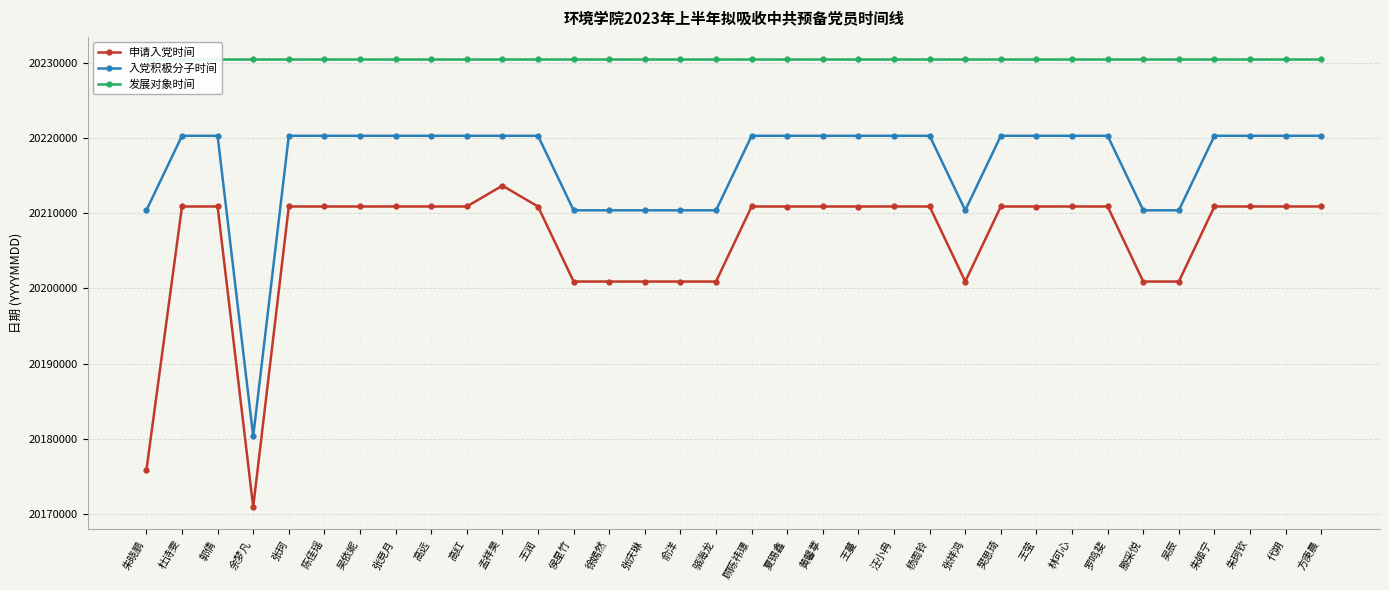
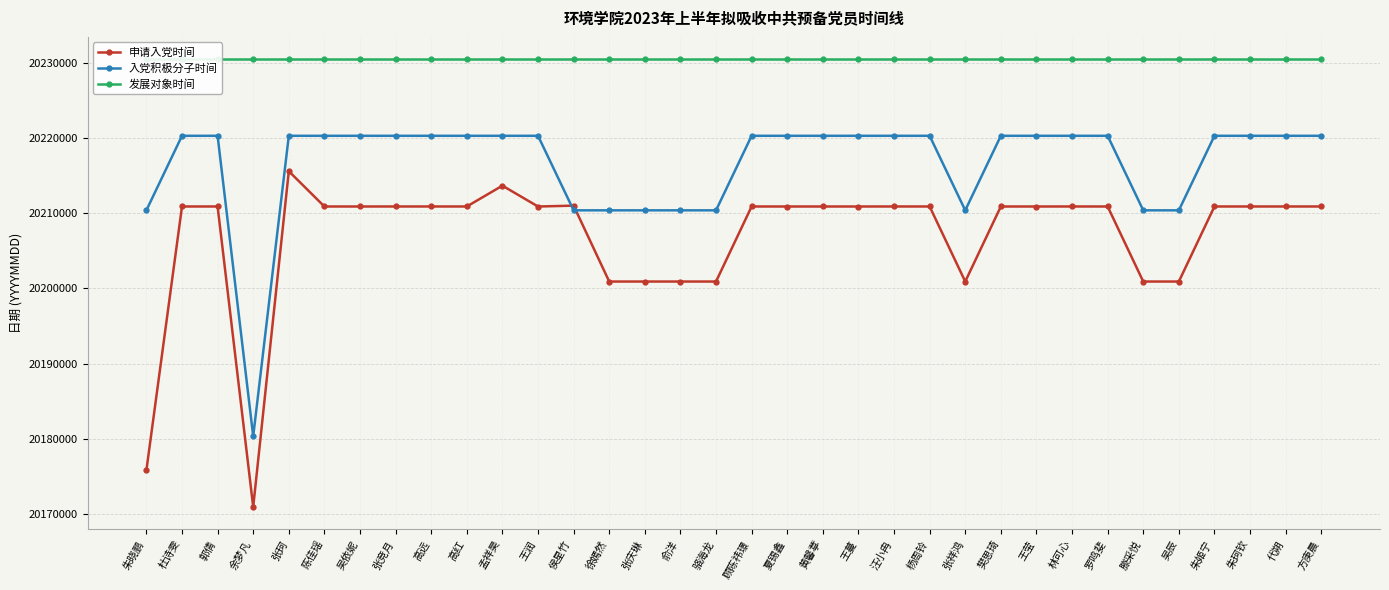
申请入党时间, 张珂: 20211000 -> 20216000
申请入党时间, 侯星竹: 20201000 -> 20211000
